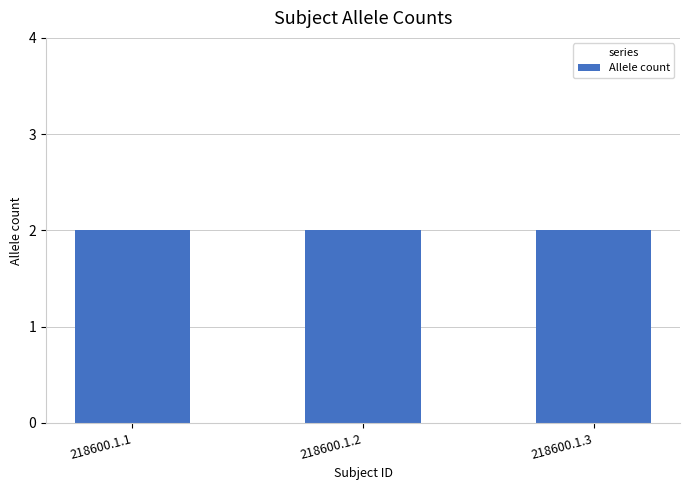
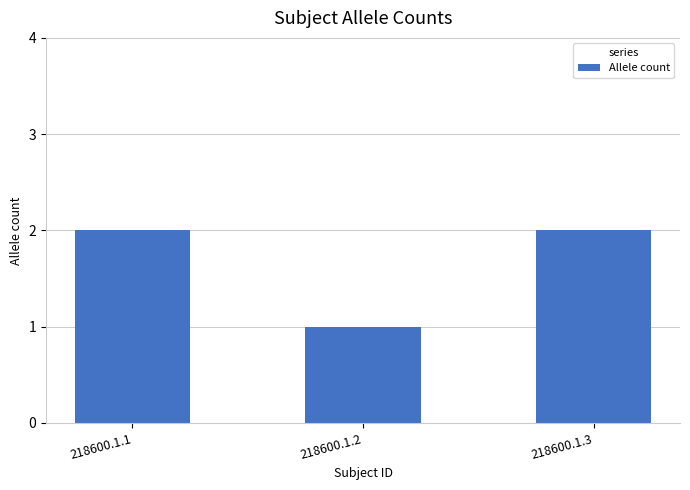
218600.1.2: 2 -> 1
